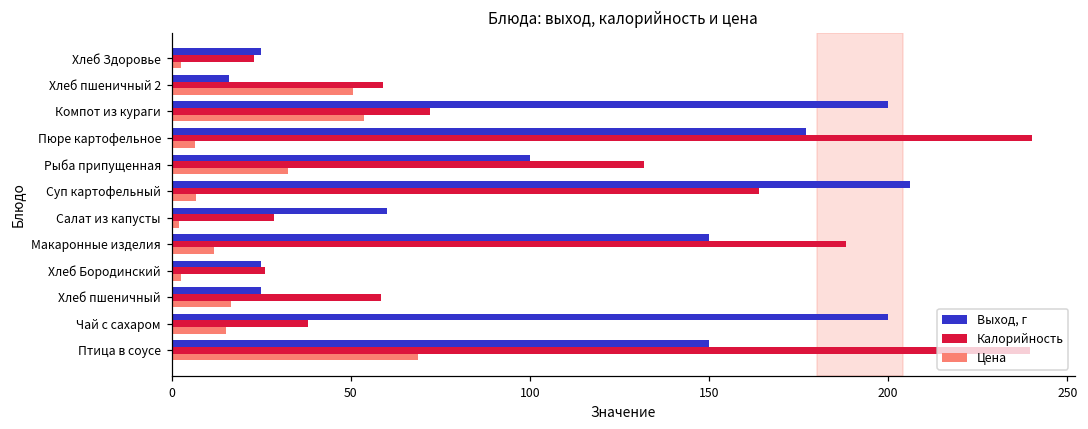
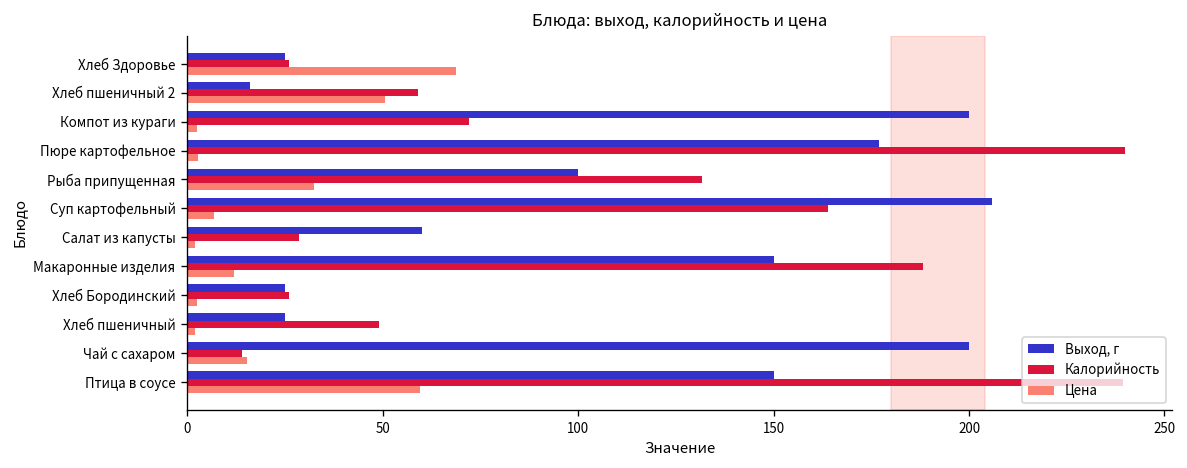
Калорийность, Хлеб Здоровье: 23 -> 26
Цена, Хлеб Здоровье: 3 -> 69
Цена, Компот из кураги: 54 -> 2
Цена, Пюре картофельное: 7 -> 3
Калорийность, Хлеб пшеничный: 59 -> 49
Цена, Хлеб пшеничный: 17 -> 2
Калорийность, Чай с сахаром: 38 -> 14
Цена, Птица в соусе: 69 -> 60
